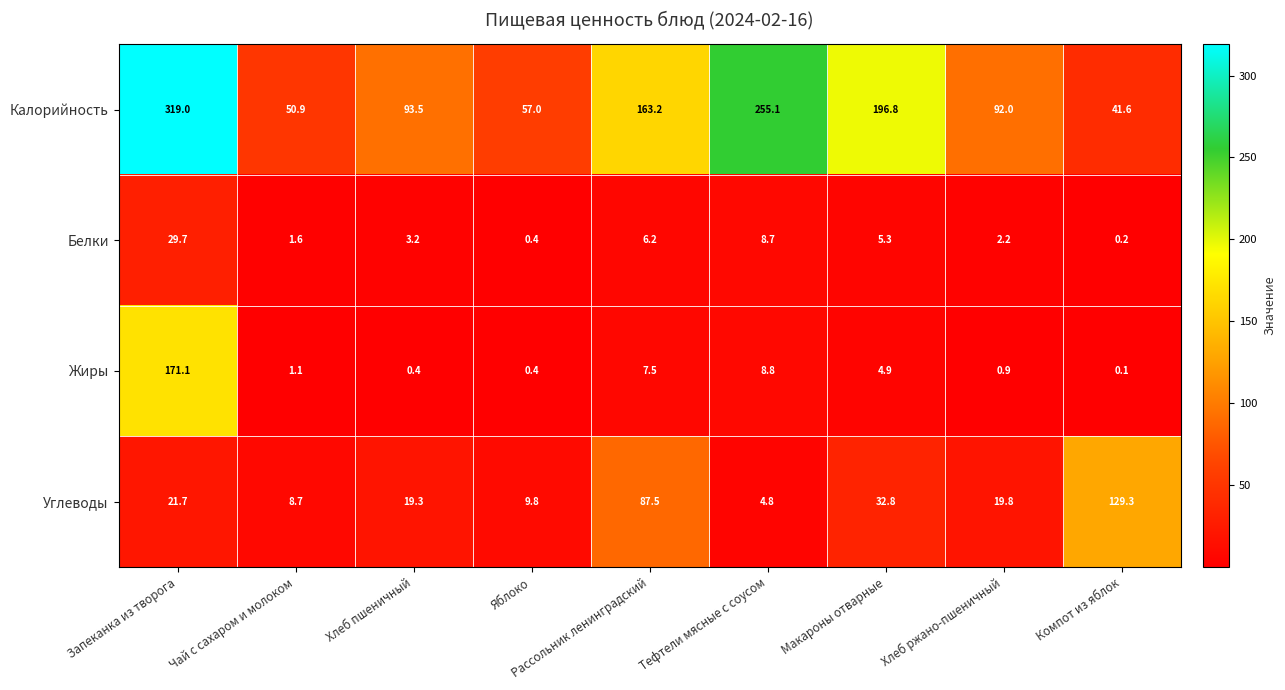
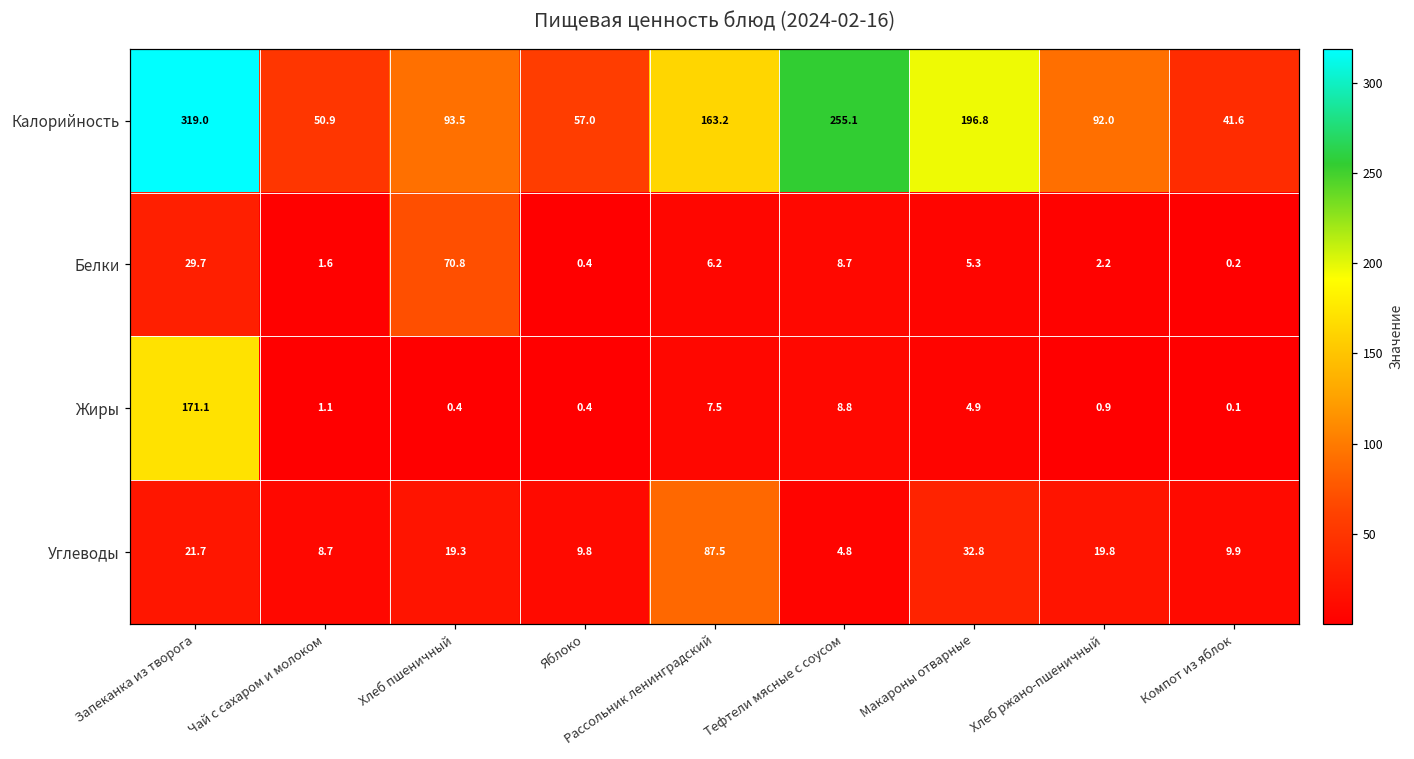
Белки, Хлеб пшеничный: 3.2 -> 70.8
Углеводы, Компот из яблок: 129.3 -> 9.9
